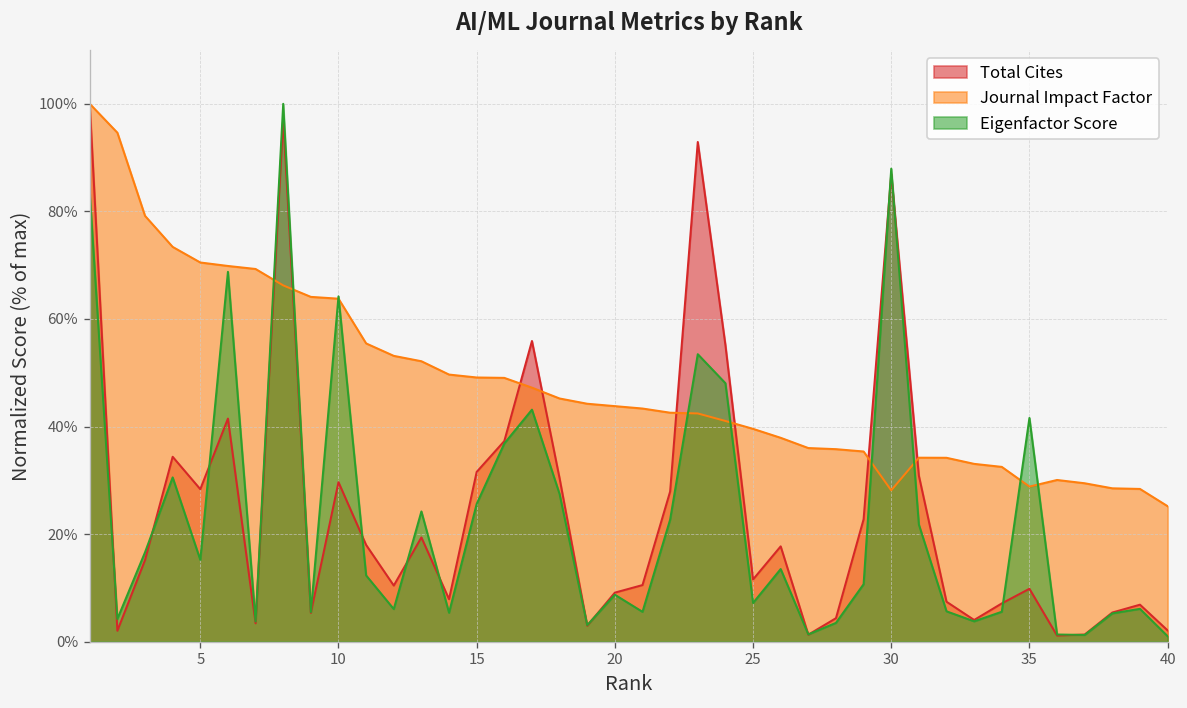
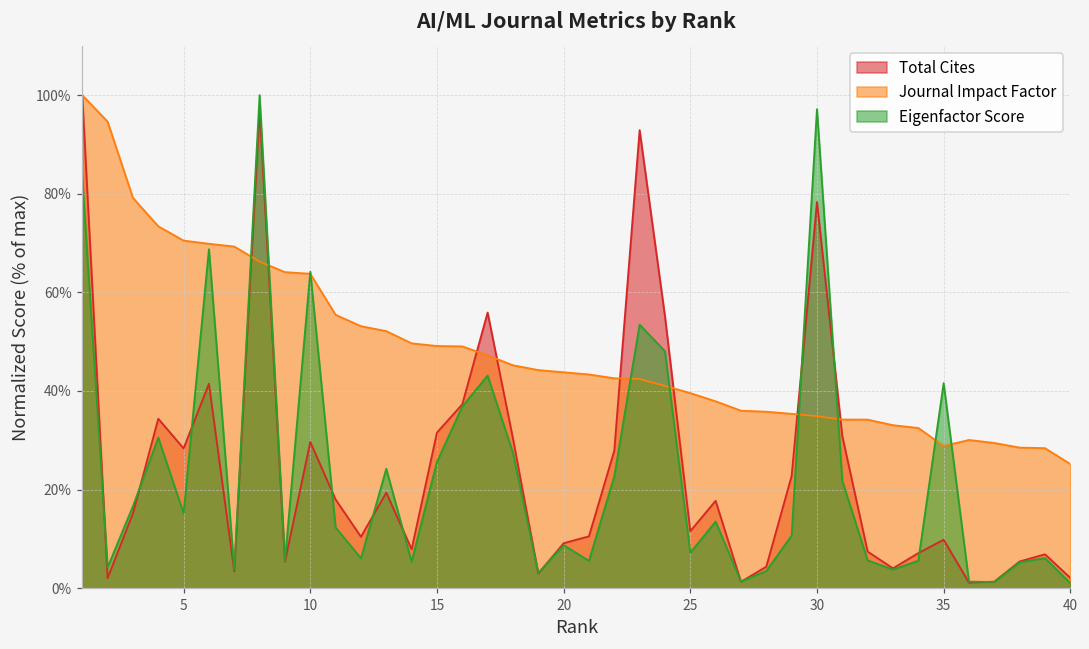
Total Cites, 30: 87% -> 78%
Journal Impact Factor, 30: 28% -> 35%
Eigenfactor Score, 30: 88% -> 97%
